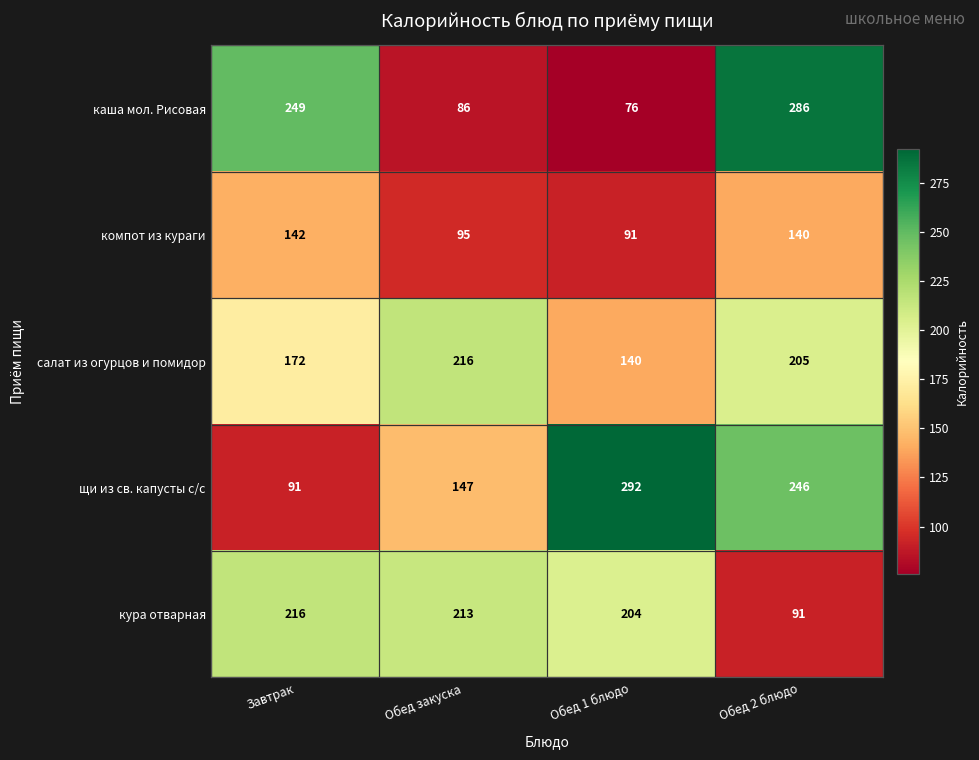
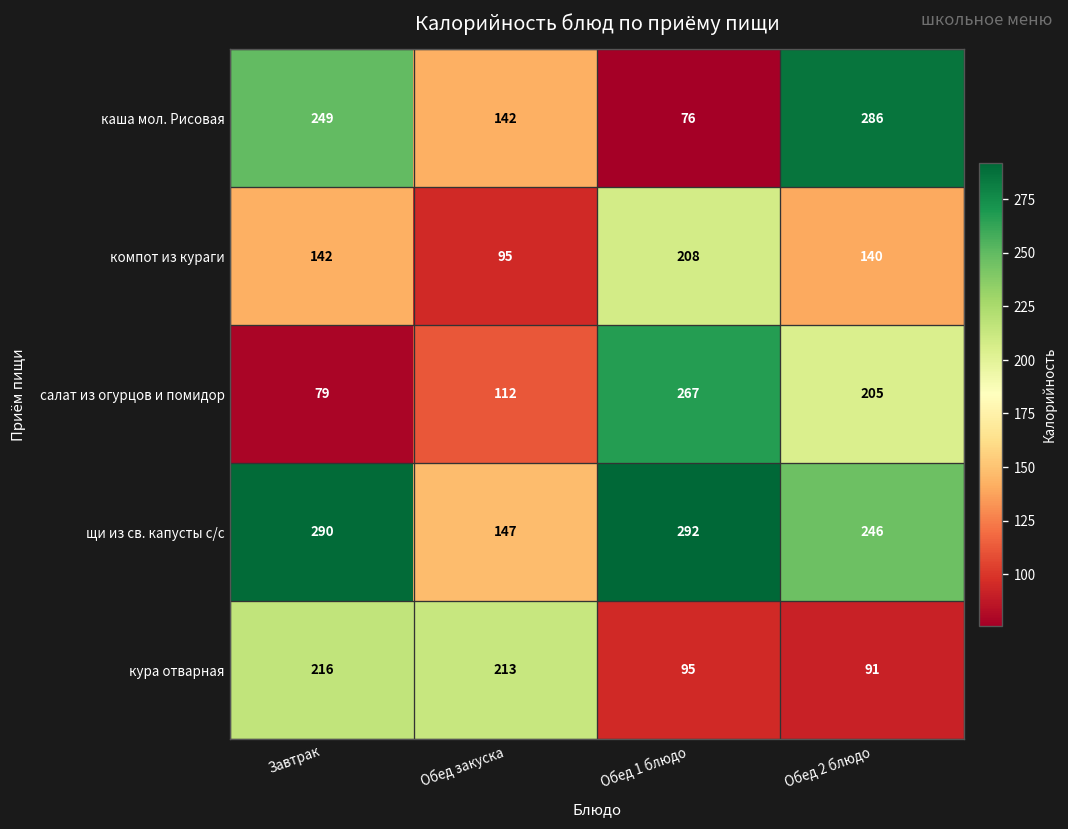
каша мол. Рисовая, Обед закуска: 86 -> 142
компот из кураги, Обед 1 блюдо: 91 -> 208
салат из огурцов и помидор, Завтрак: 172 -> 79
салат из огурцов и помидор, Обед закуска: 216 -> 112
салат из огурцов и помидор, Обед 1 блюдо: 140 -> 267
щи из св. капусты с/с, Завтрак: 91 -> 290
кура отварная, Обед 1 блюдо: 204 -> 95
